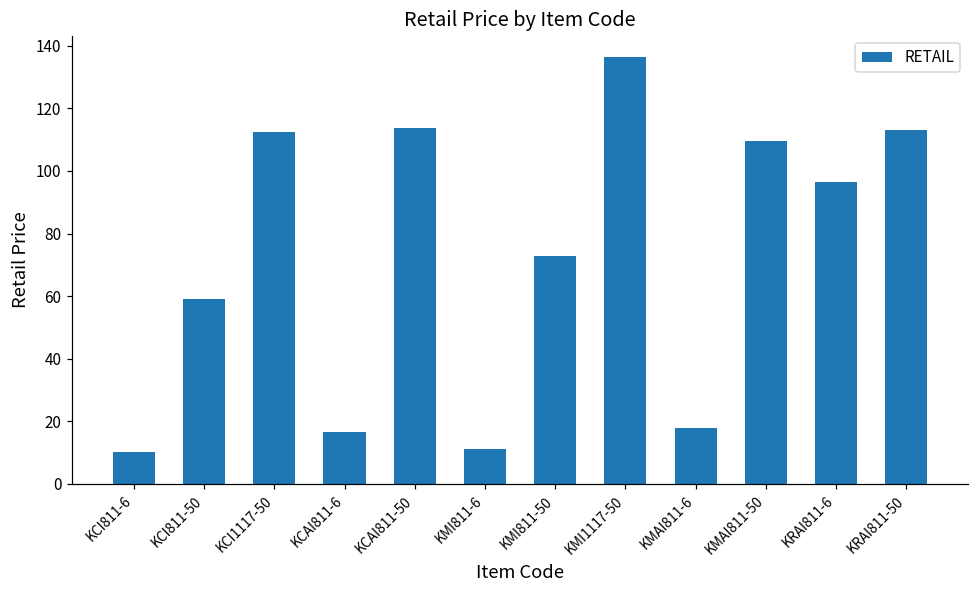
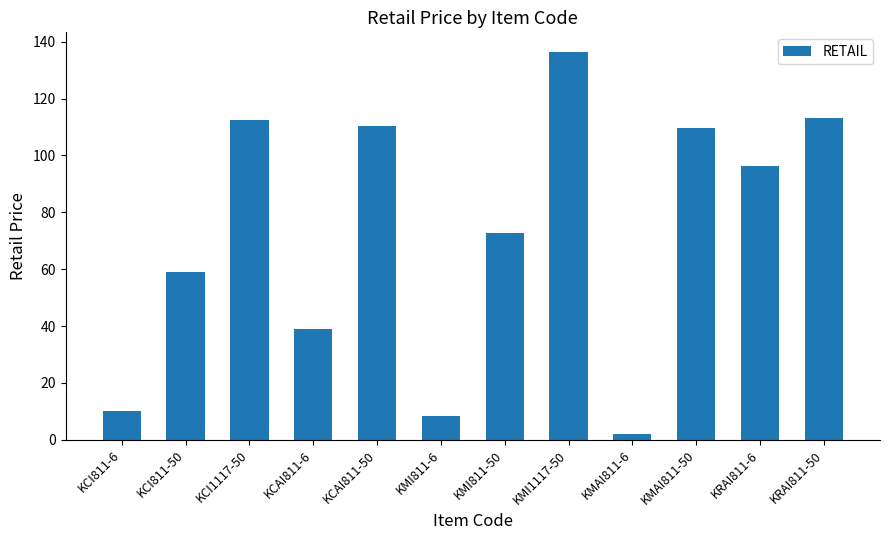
KCAI811-6: 17 -> 39
KCAI811-50: 114 -> 110
KMI811-6: 11 -> 8
KMAI811-6: 18 -> 2
